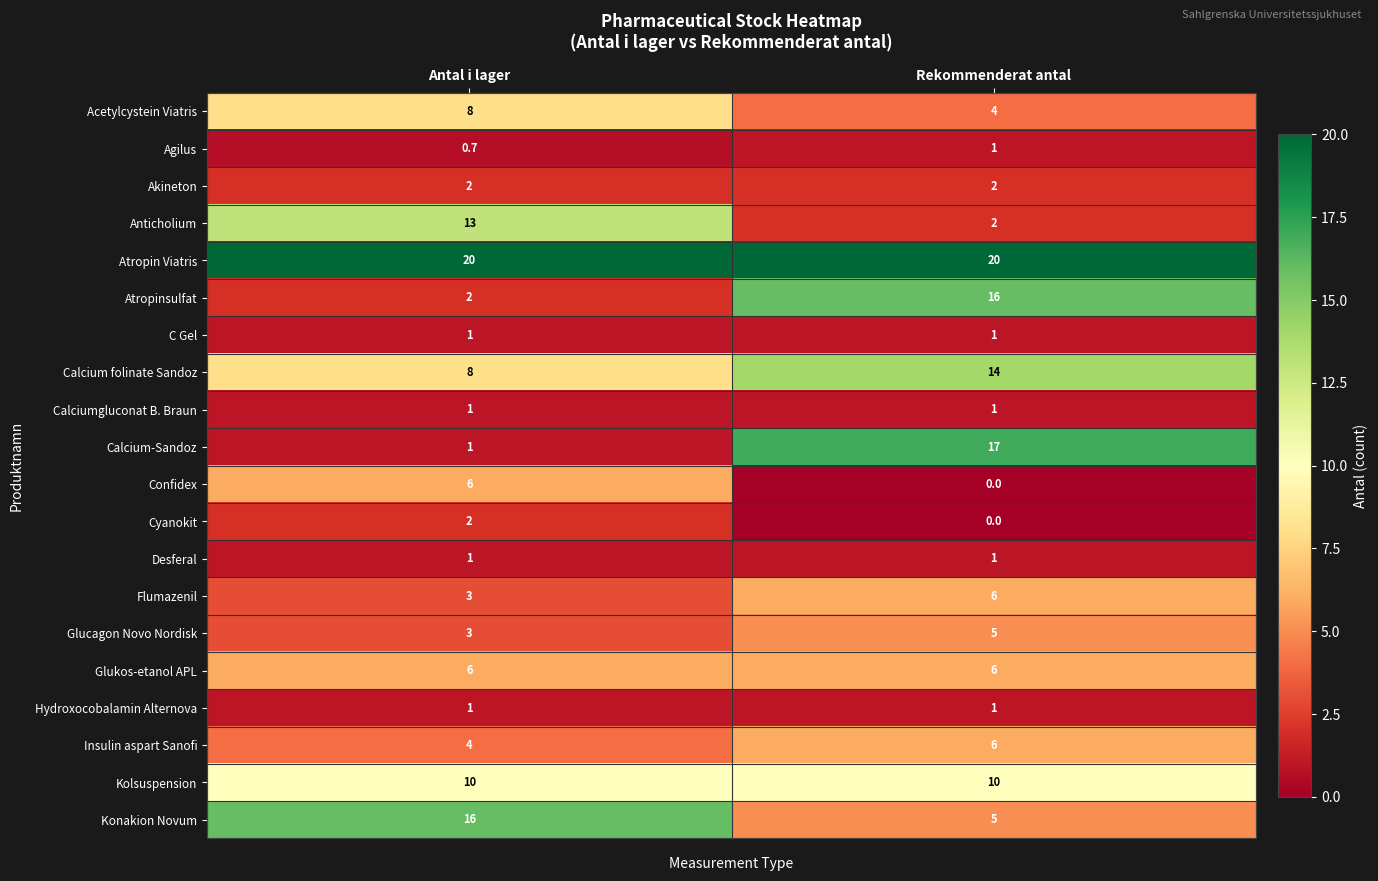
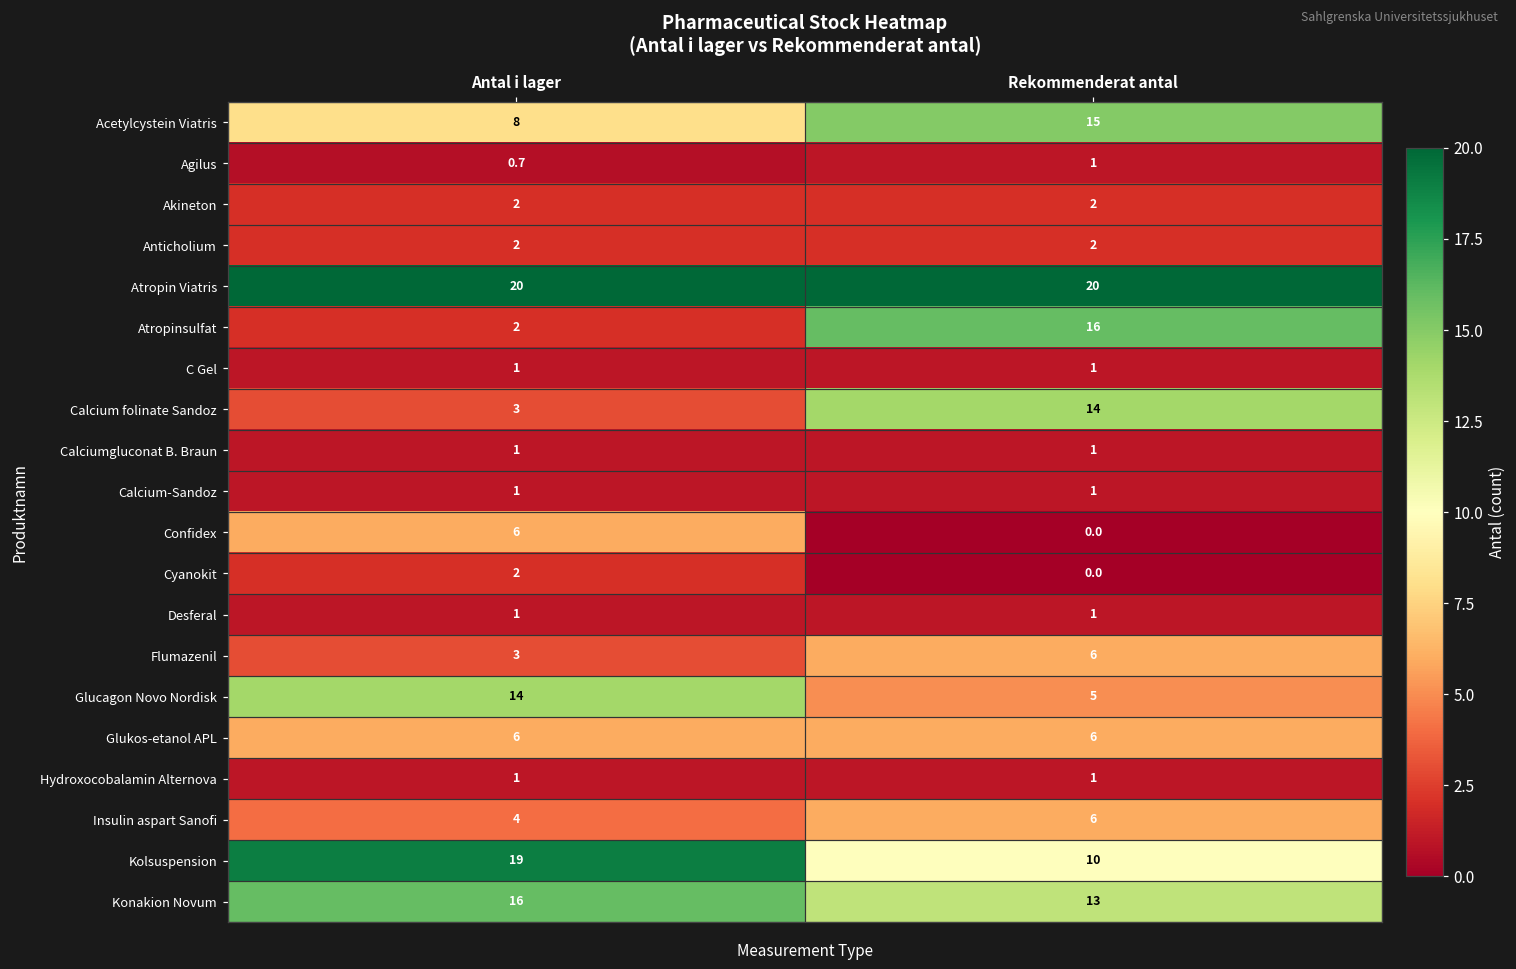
Acetylcystein Viatris, Rekommenderat antal: 4 -> 15
Anticholium, Antal i lager: 13 -> 2
Calcium folinate Sandoz, Antal i lager: 8 -> 3
Calcium-Sandoz, Rekommenderat antal: 17 -> 1
Glucagon Novo Nordisk, Antal i lager: 3 -> 14
Kolsuspension, Antal i lager: 10 -> 19
Konakion Novum, Rekommenderat antal: 5 -> 13
